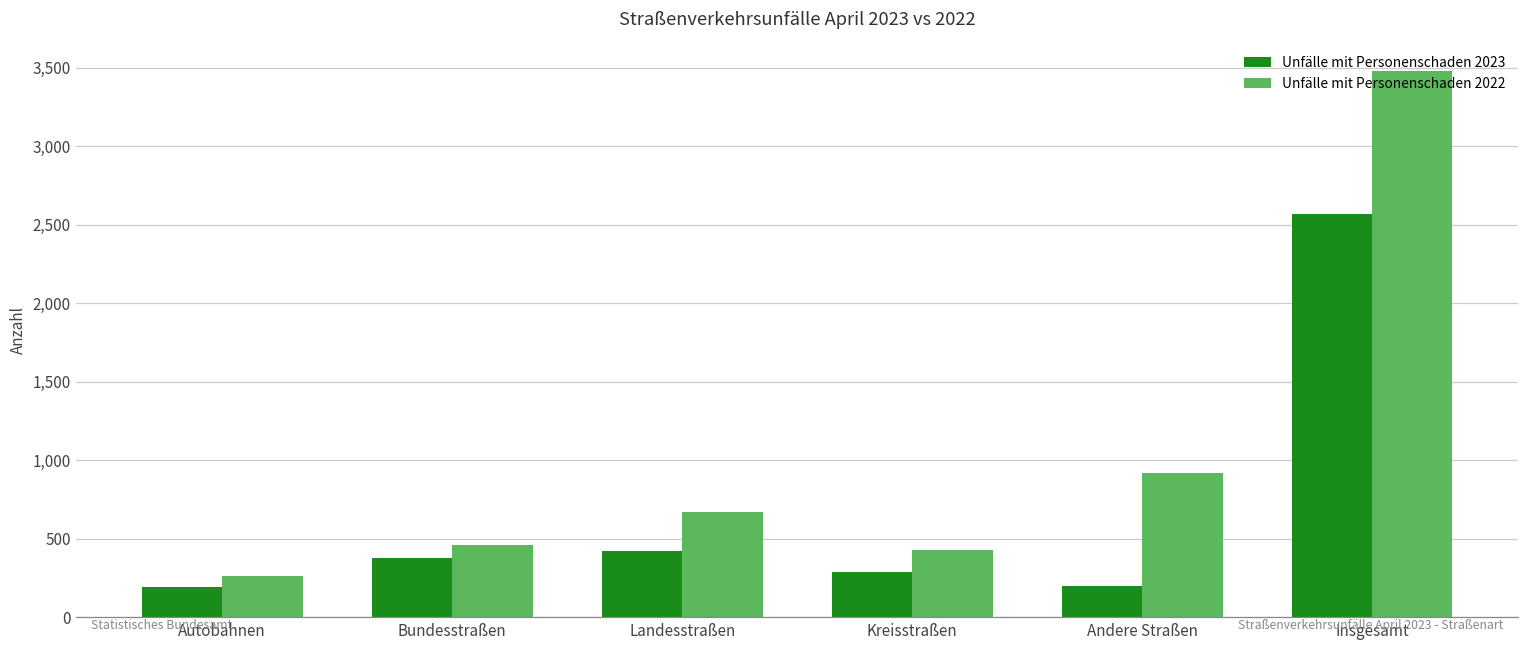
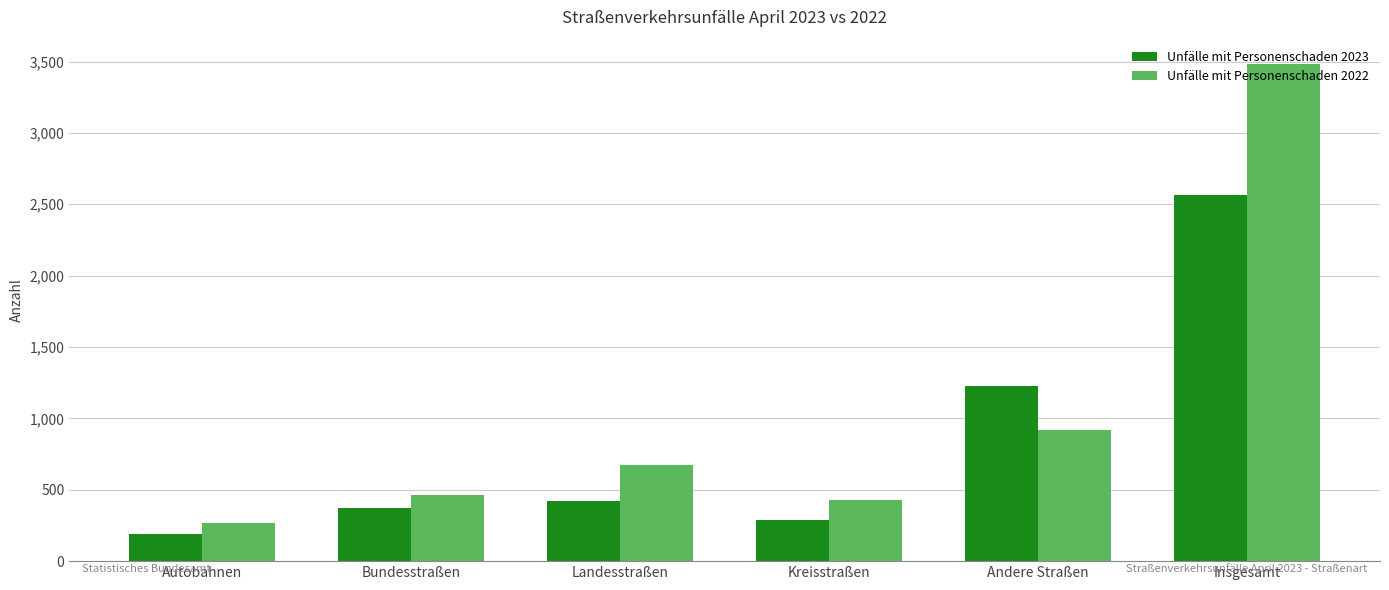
Unfälle mit Personenschaden 2023, Andere Straßen: 200 -> 1,230
